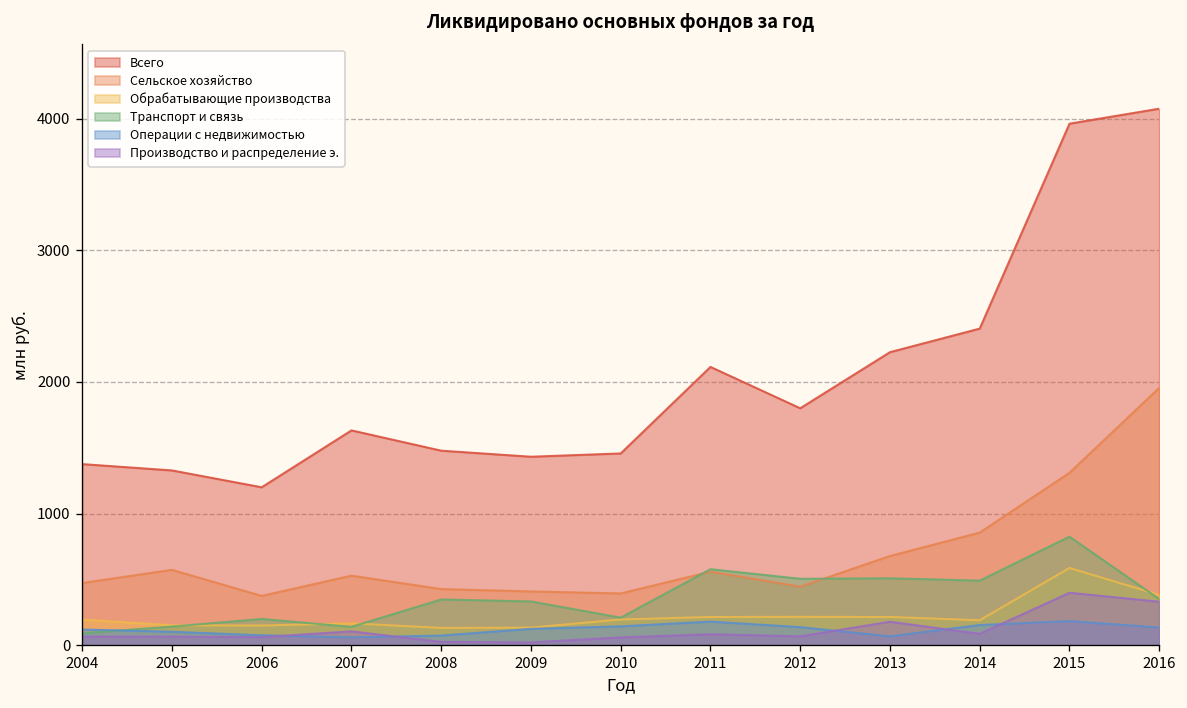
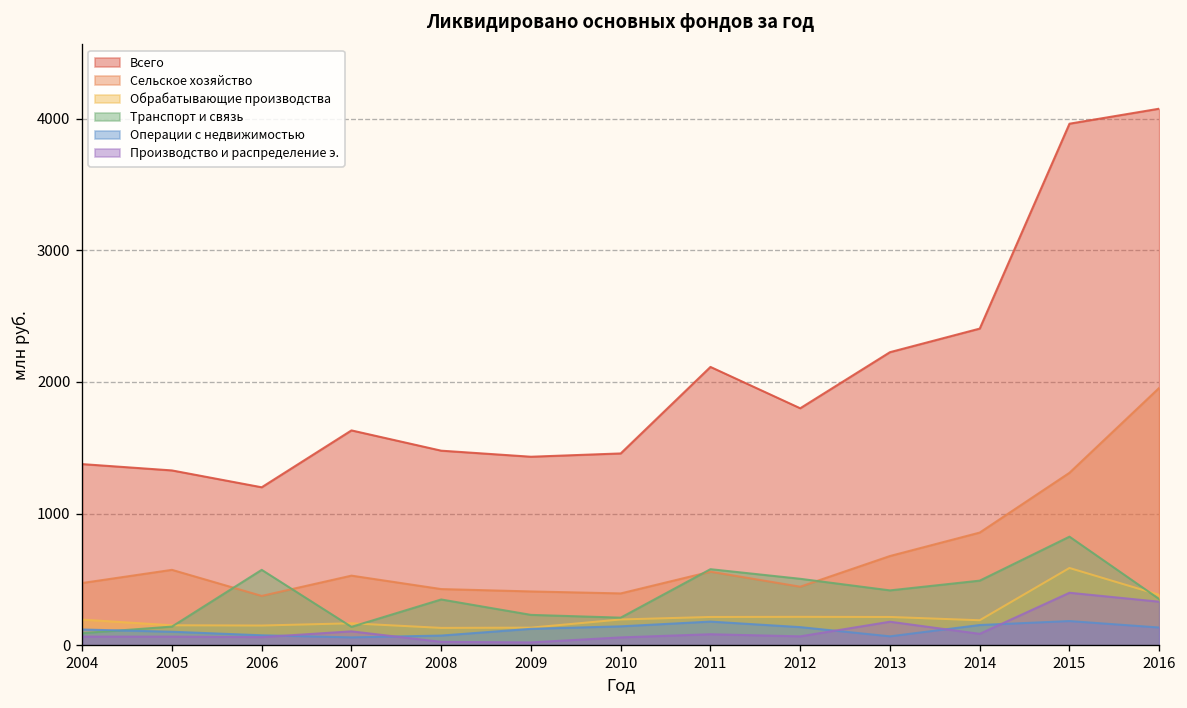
Транспорт и связь, 2006: 200 -> 570
Транспорт и связь, 2009: 330 -> 230
Транспорт и связь, 2013: 510 -> 420
